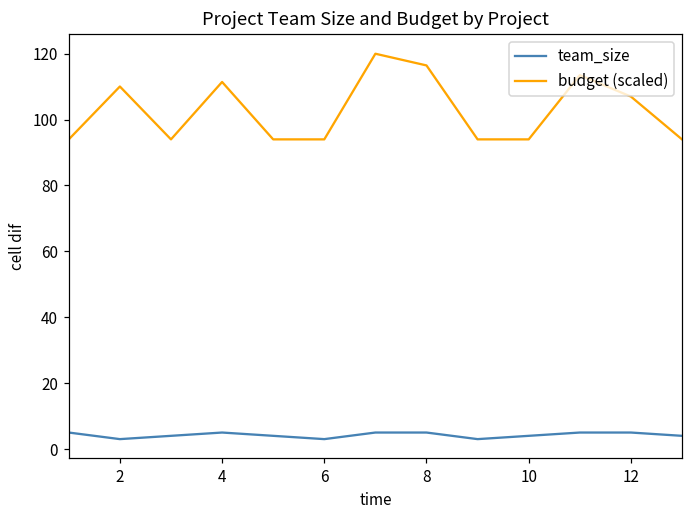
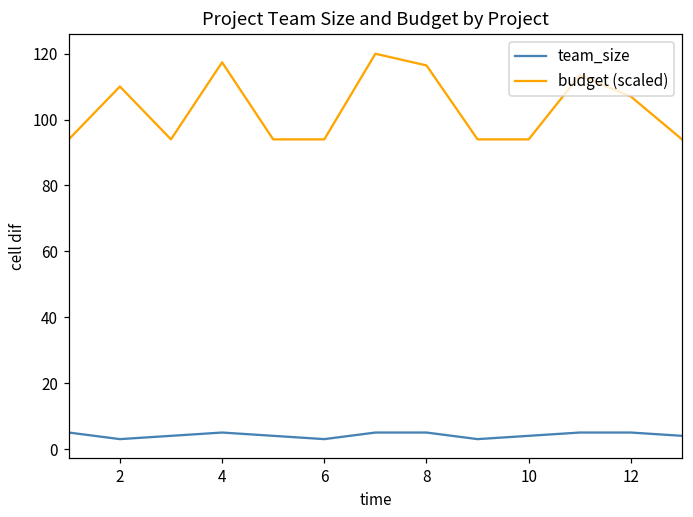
budget (scaled), 4: 111 -> 117
